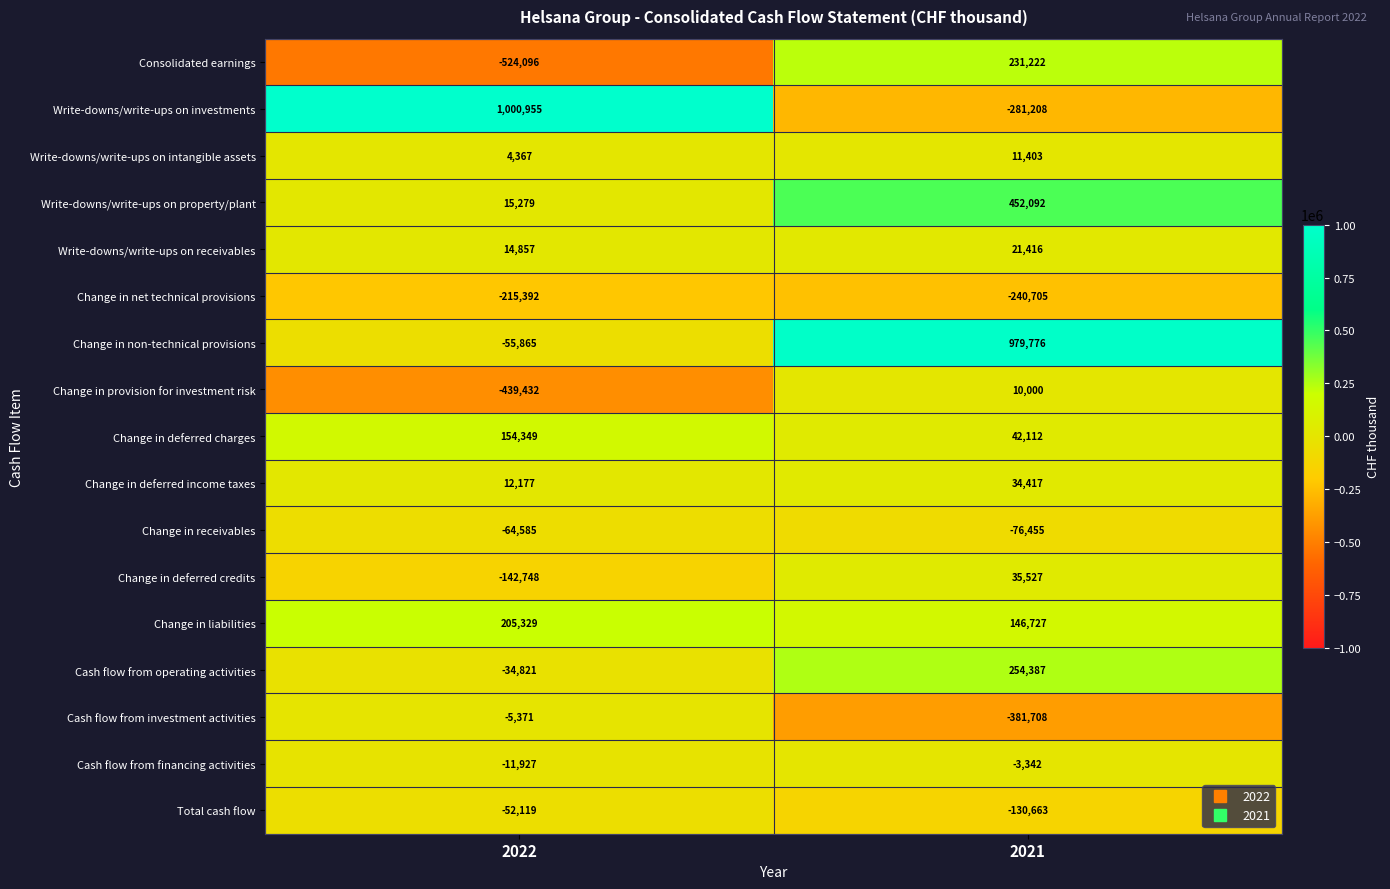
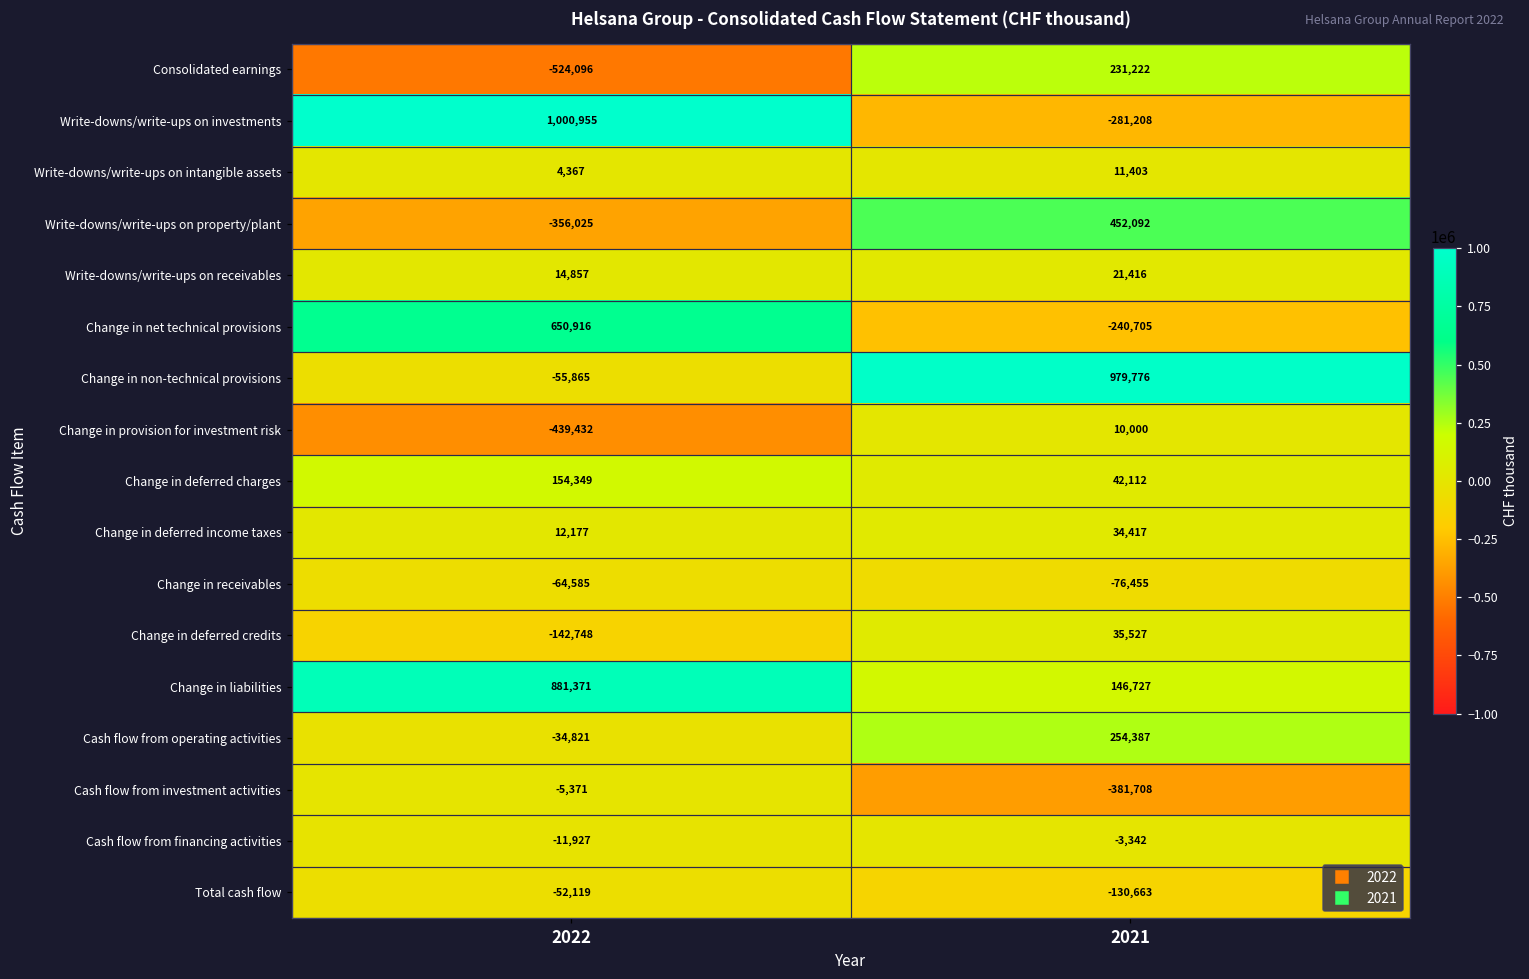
Write-downs/write-ups on property/plant, 2022: 15,279 -> -356,025
Change in net technical provisions, 2022: -215,392 -> 650,916
Change in liabilities, 2022: 205,329 -> 881,371
